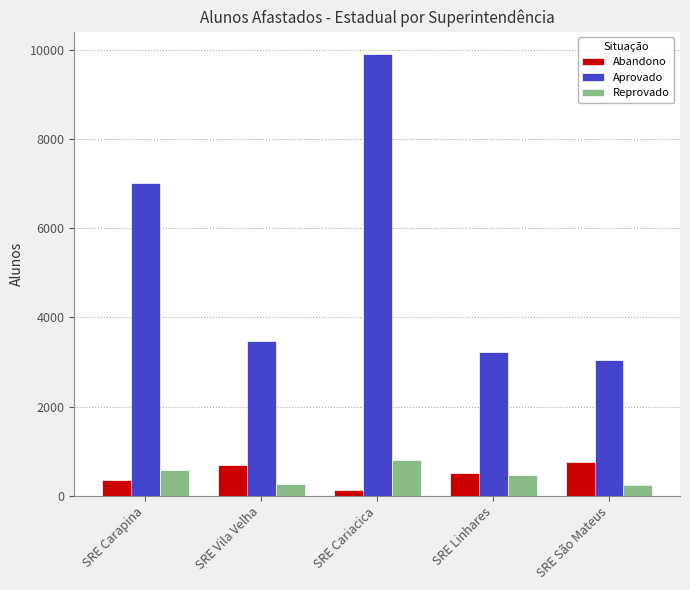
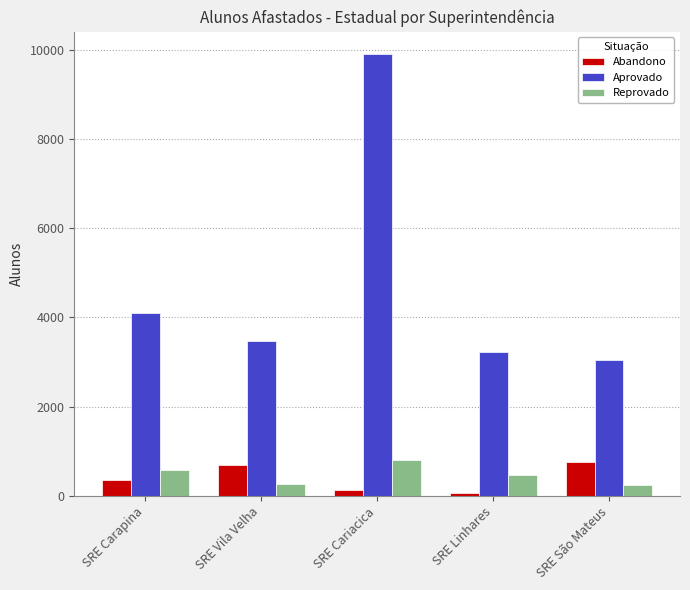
Aprovado, SRE Carapina: 7000 -> 4100
Abandono, SRE Linhares: 500 -> 100
